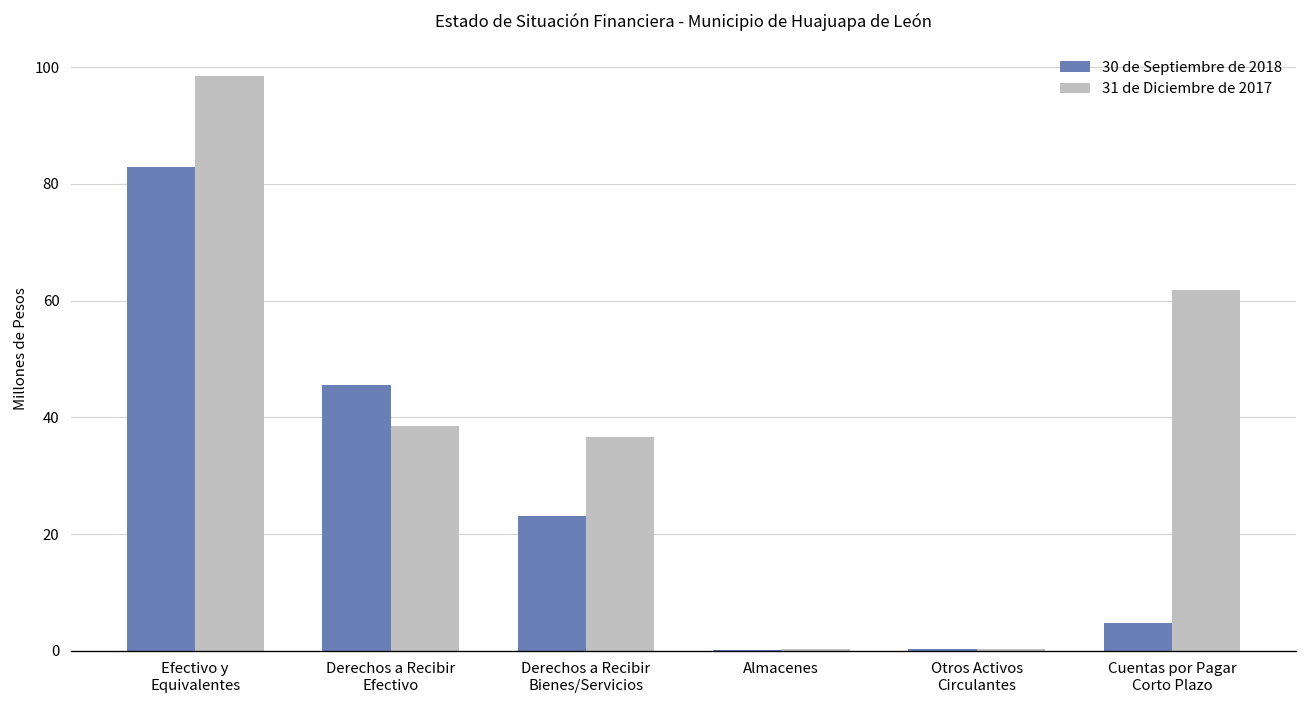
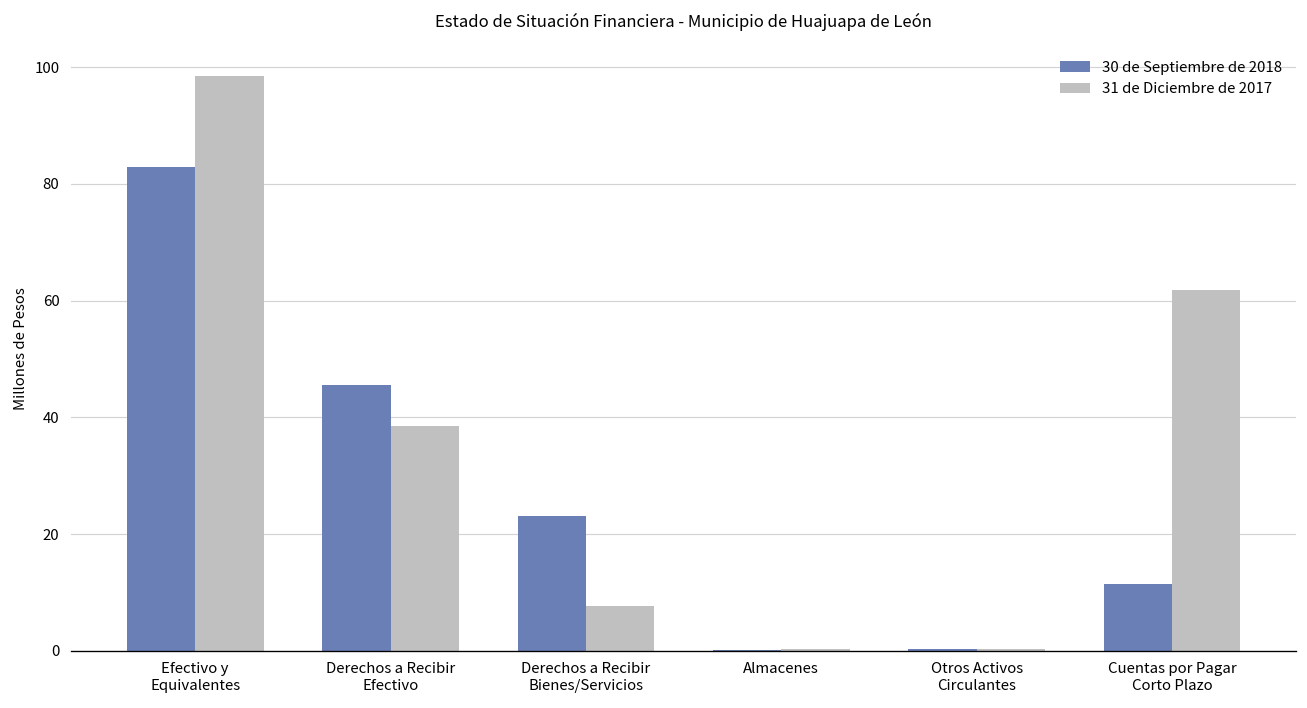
31 de Diciembre de 2017, Derechos a Recibir Bienes/Servicios: 37 -> 8
30 de Septiembre de 2018, Cuentas por Pagar Corto Plazo: 5 -> 11
